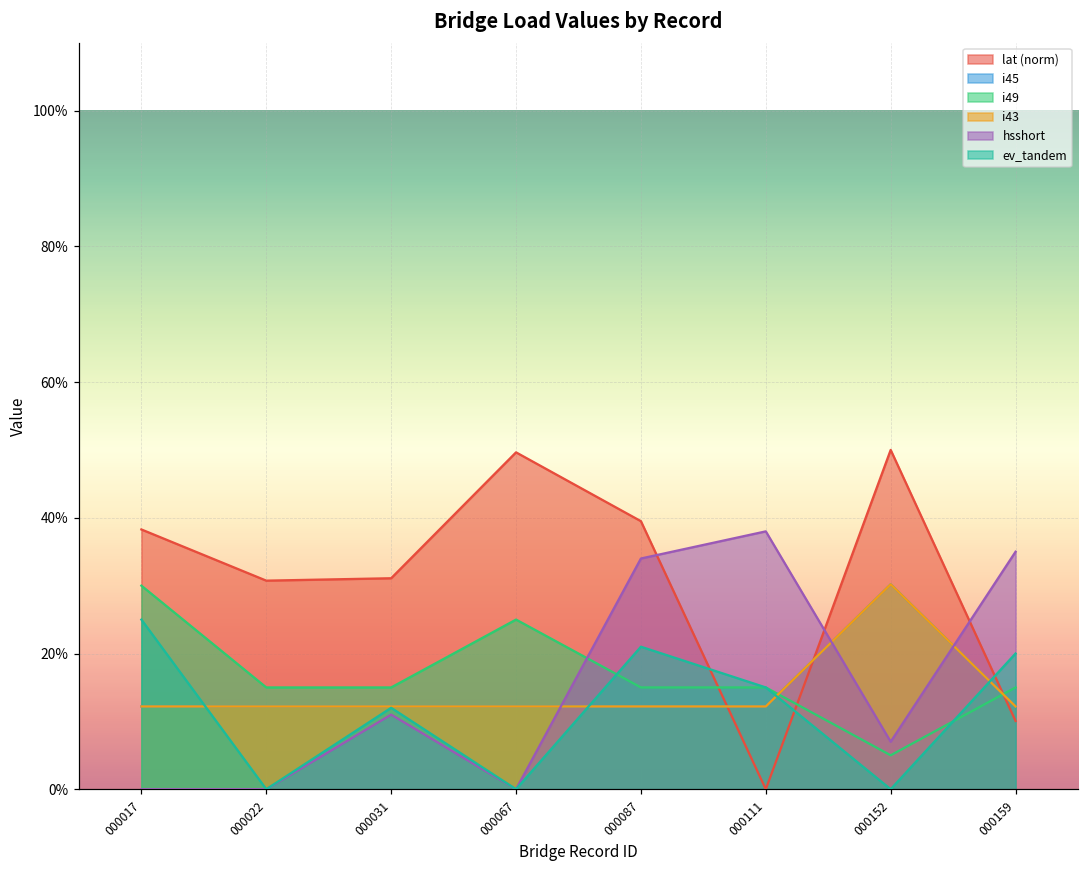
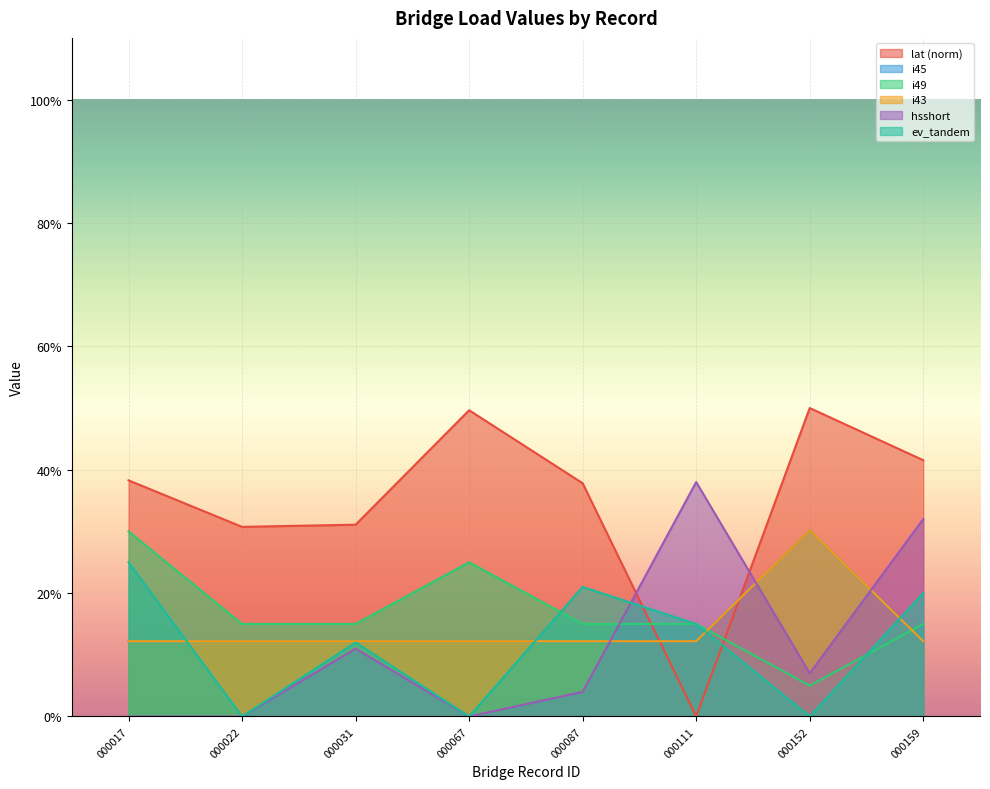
lat (norm), 000087: 40% -> 38%
hsshort, 000087: 34% -> 4%
lat (norm), 000159: 10% -> 42%
hsshort, 000159: 35% -> 32%
